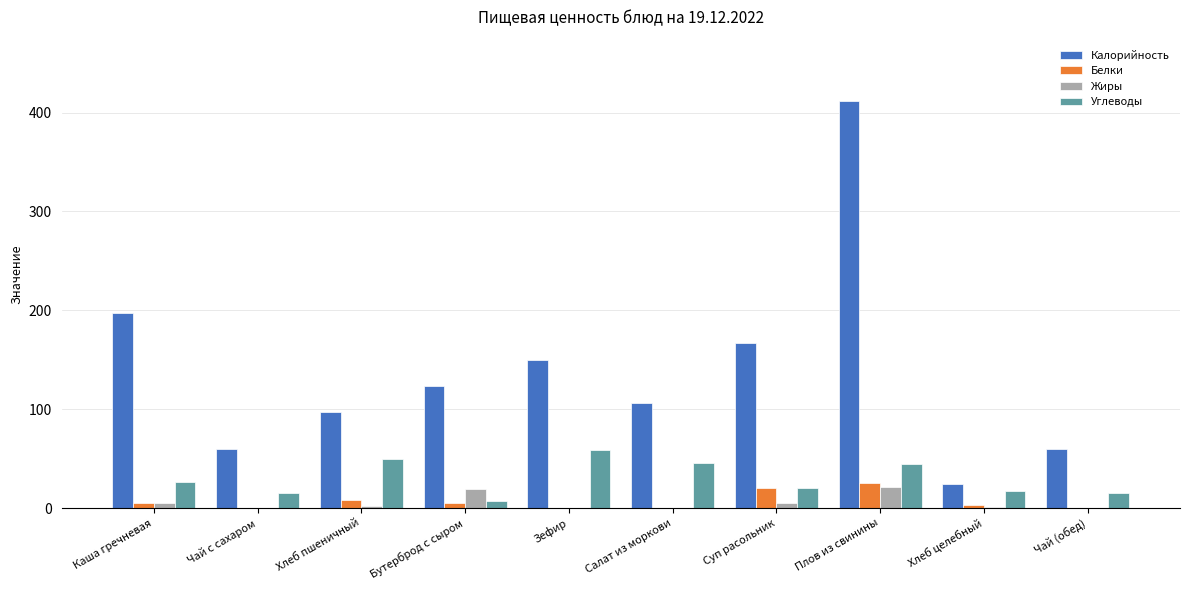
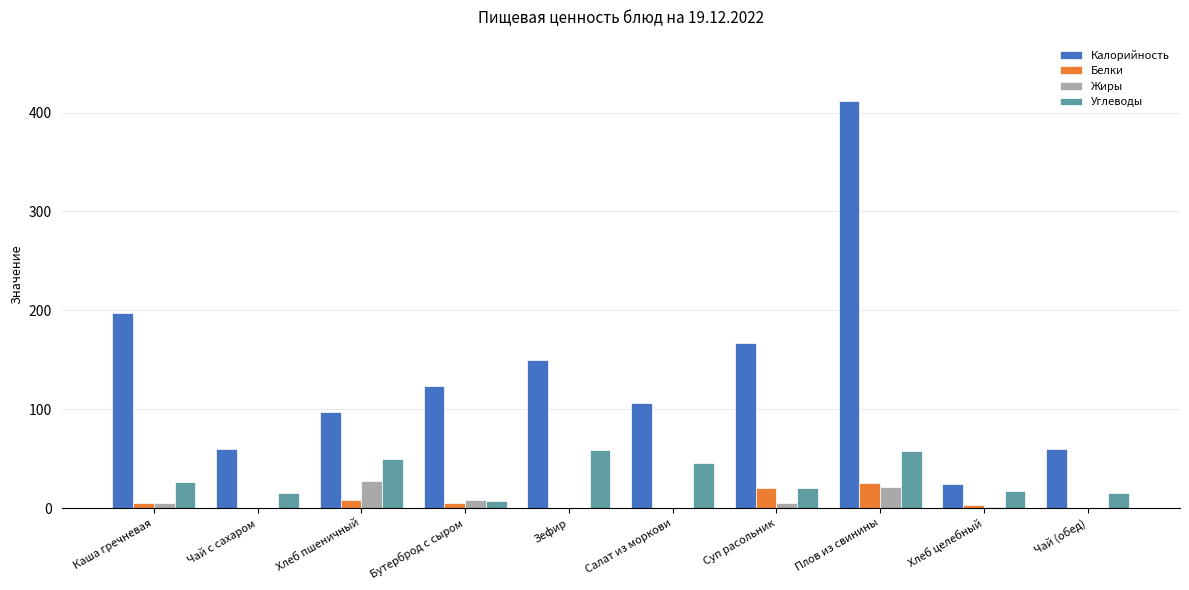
Жиры, Хлеб пшеничный: 0 -> 30
Жиры, Бутерброд с сыром: 20 -> 10
Углеводы, Плов из свинины: 50 -> 60
